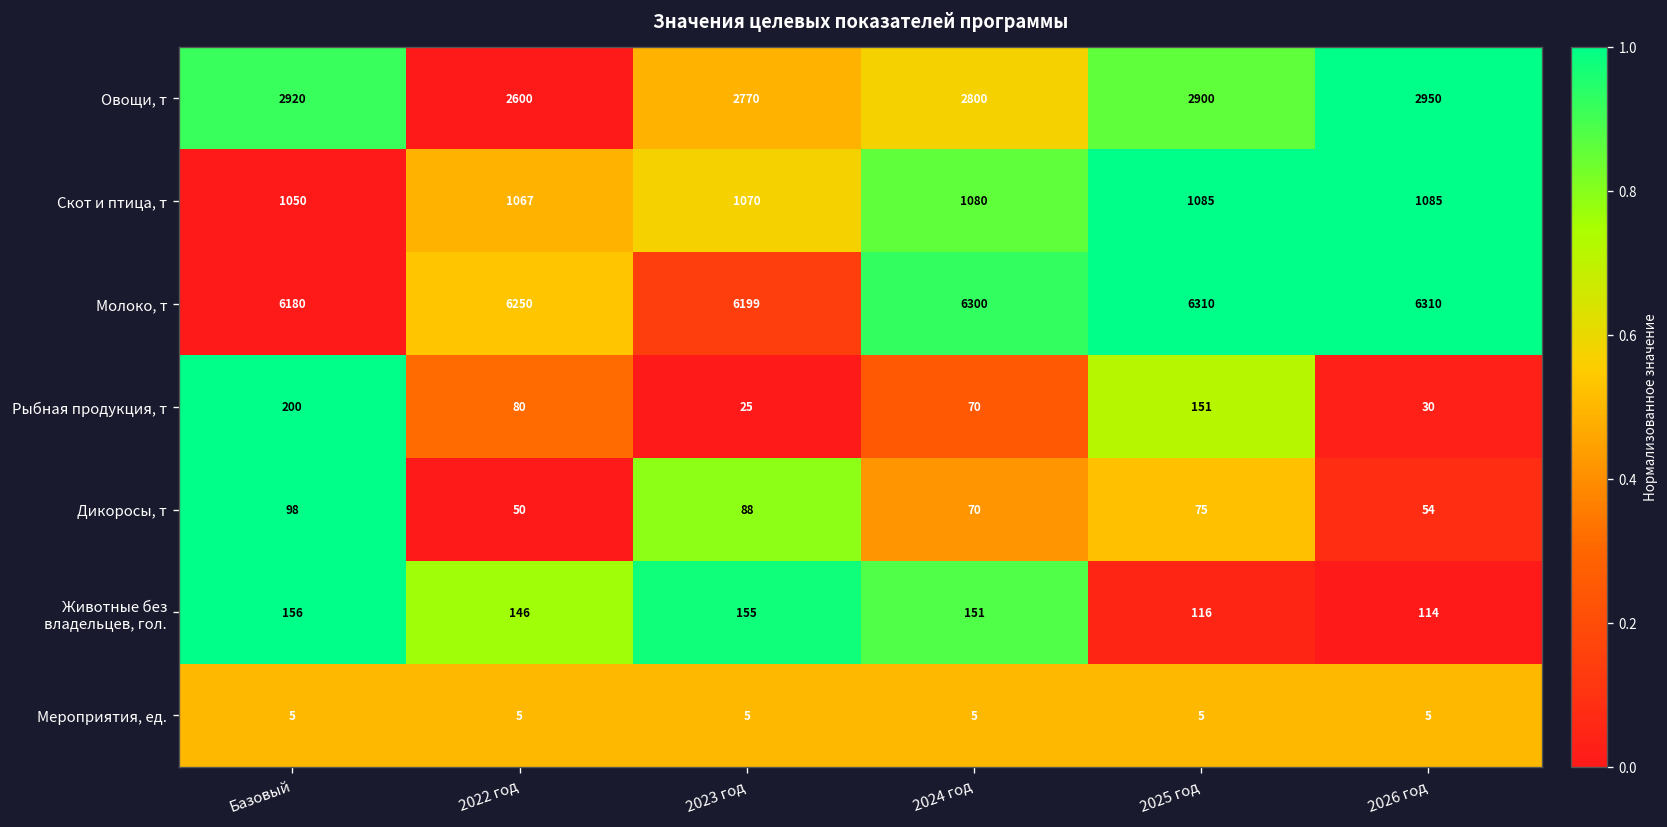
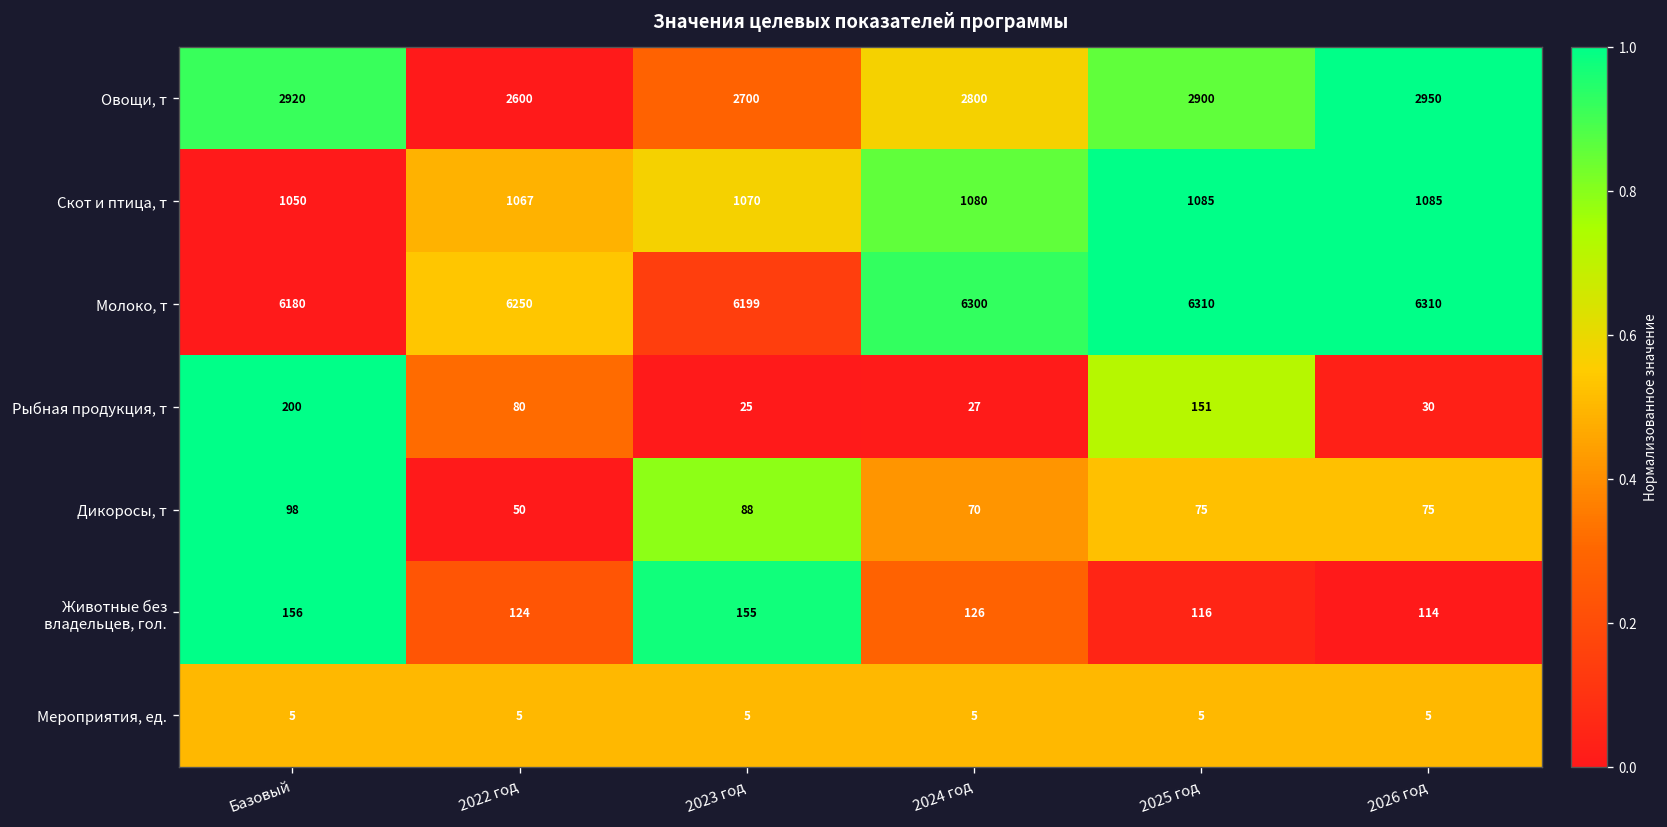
Овощи, т, 2023 год: 2770 -> 2700
Рыбная продукция, т, 2024 год: 70 -> 27
Дикоросы, т, 2026 год: 54 -> 75
Животные без владельцев, гол., 2022 год: 146 -> 124
Животные без владельцев, гол., 2024 год: 151 -> 126
